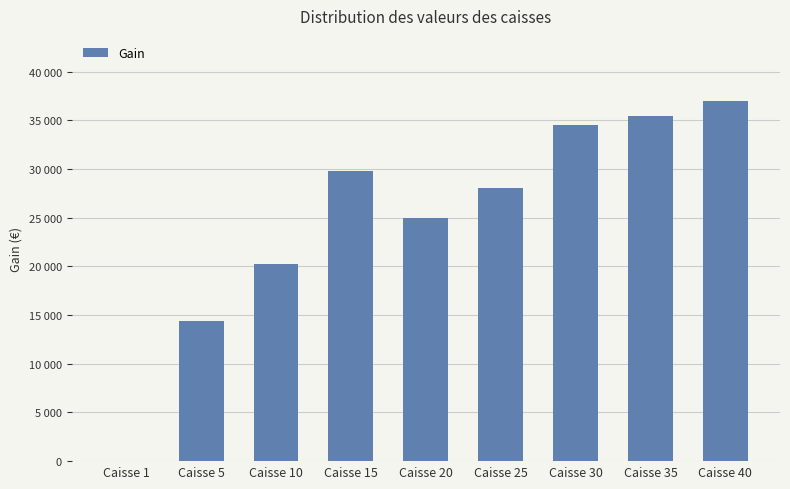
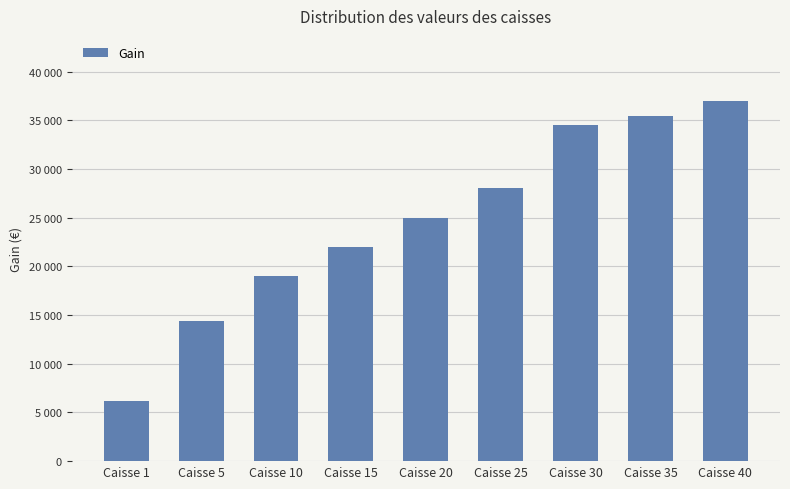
Caisse 1: 0 -> 6000
Caisse 10: 20000 -> 19000
Caisse 15: 30000 -> 22000
